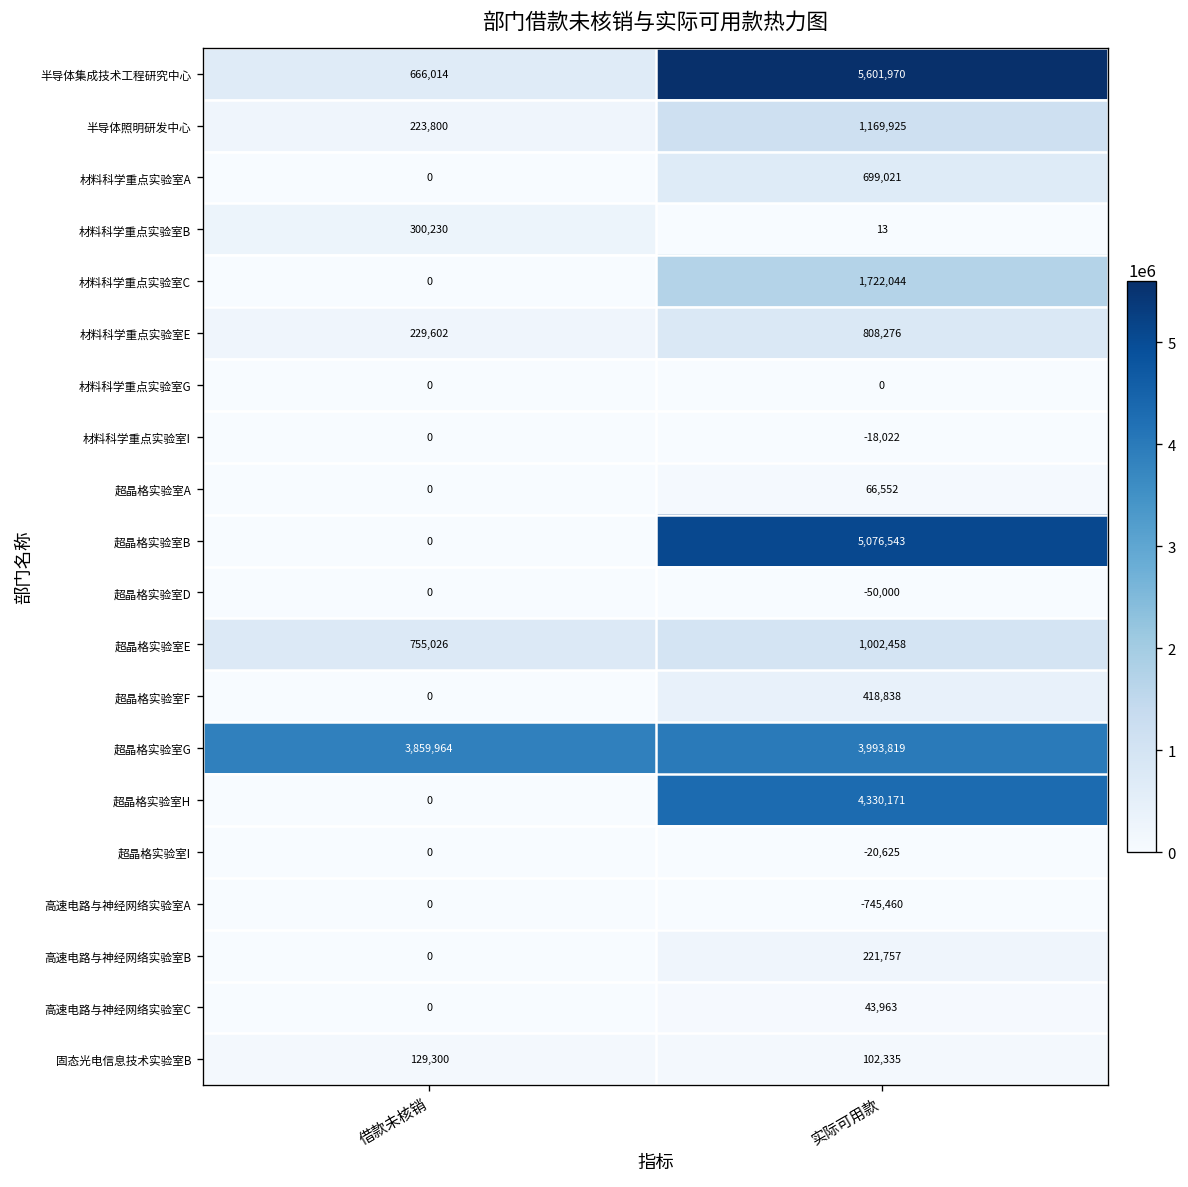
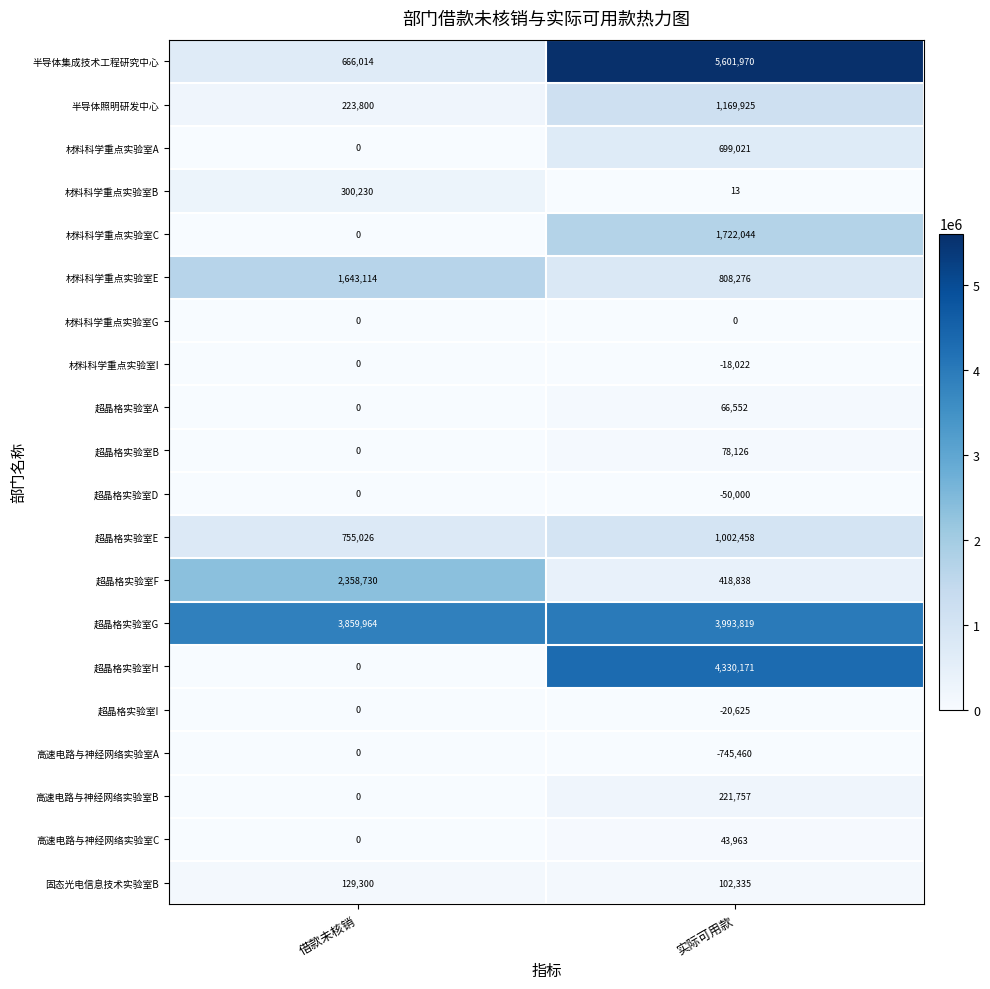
材料科学重点实验室E, 借款未核销: 229,602 -> 1,643,114
超晶格实验室B, 实际可用款: 5,076,543 -> 78,126
超晶格实验室F, 借款未核销: 0 -> 2,358,730
